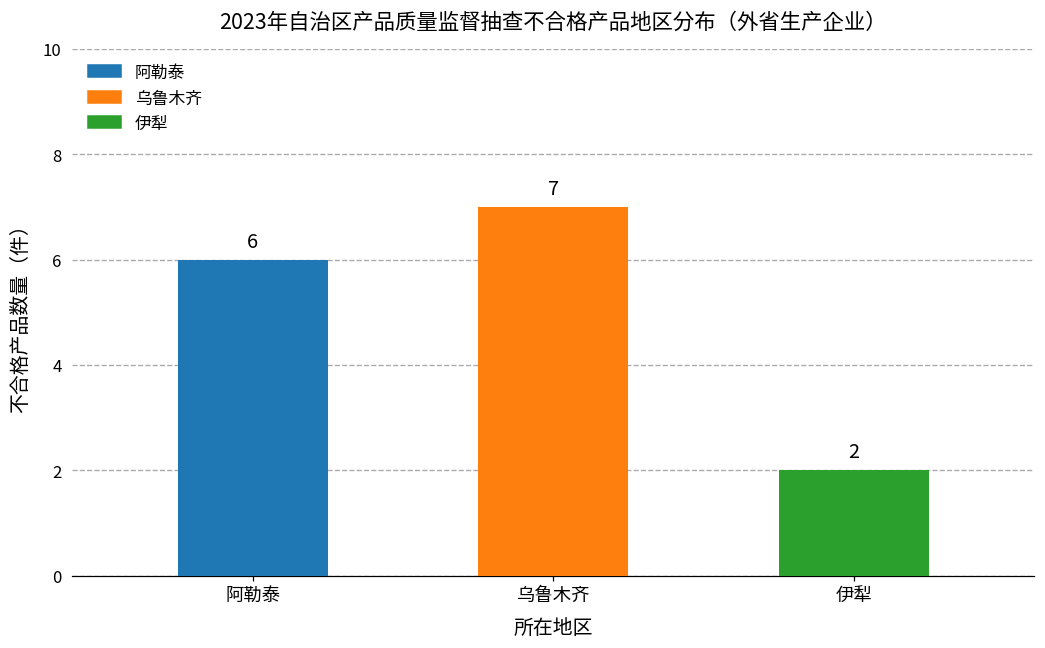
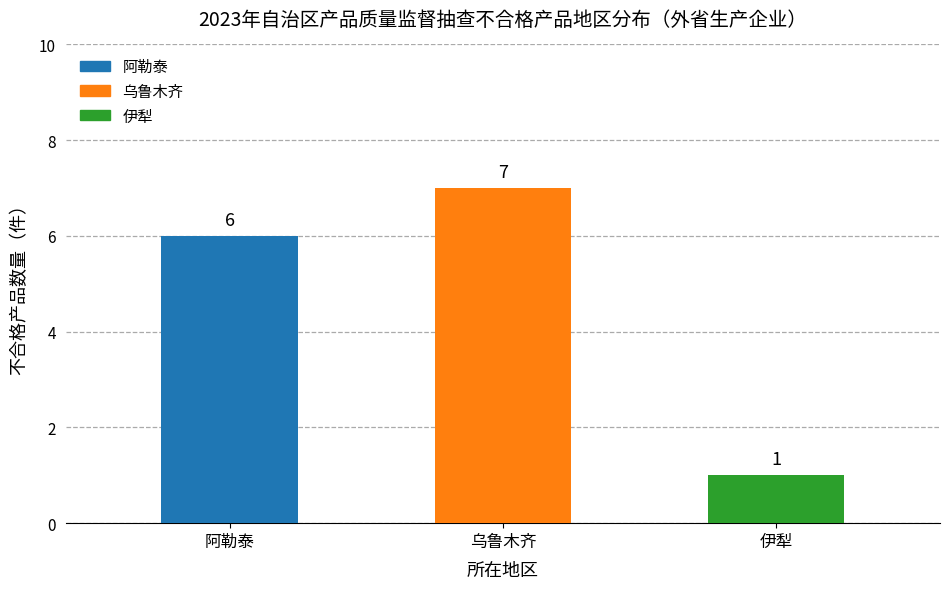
伊犁: 2 -> 1
